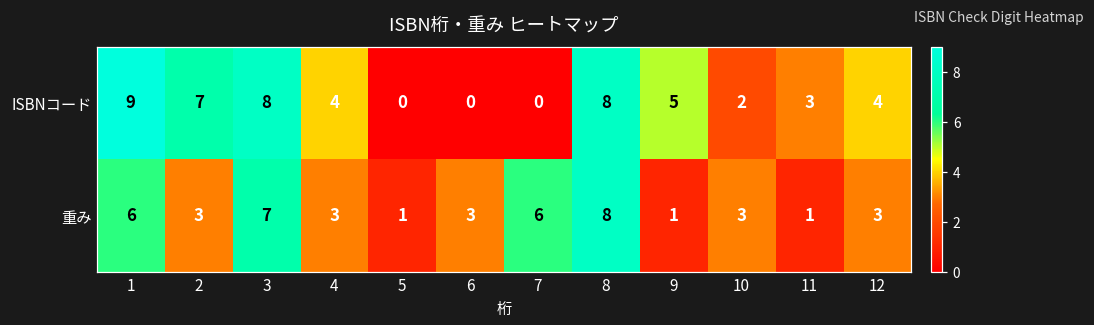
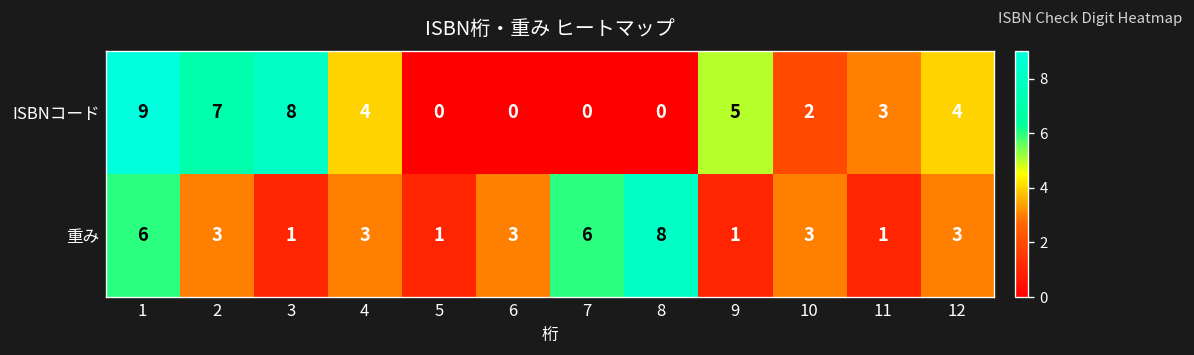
ISBNコード, 8: 8 -> 0
重み, 3: 7 -> 1
